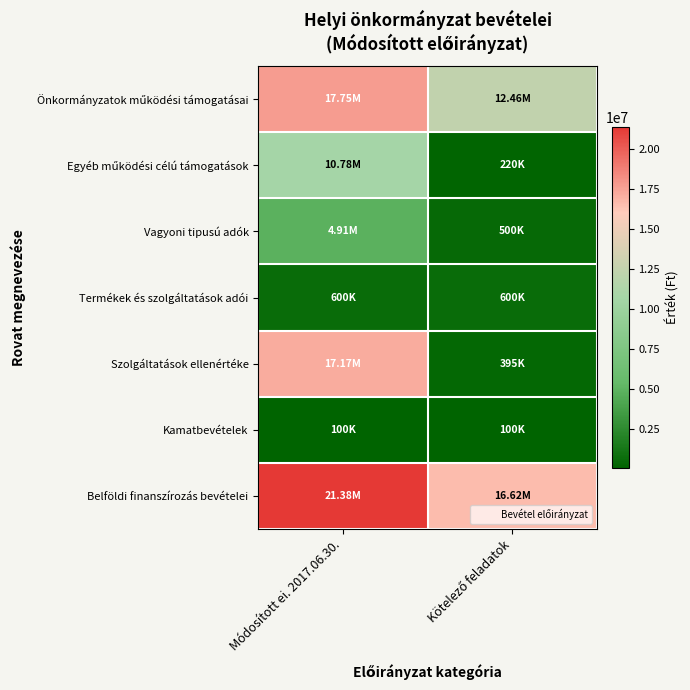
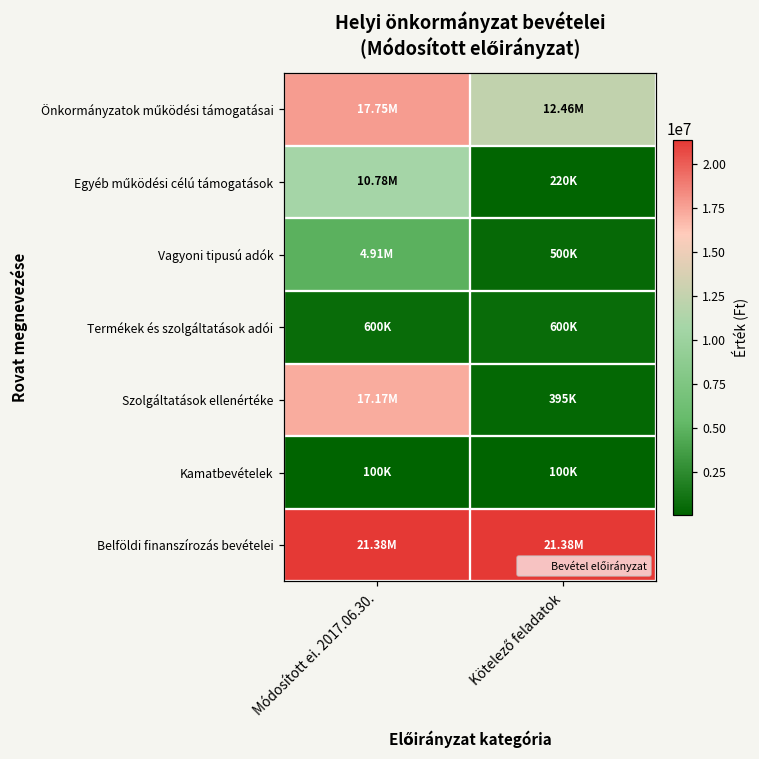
Belföldi finanszírozás bevételei, Kötelező feladatok: 16.62M -> 21.38M
